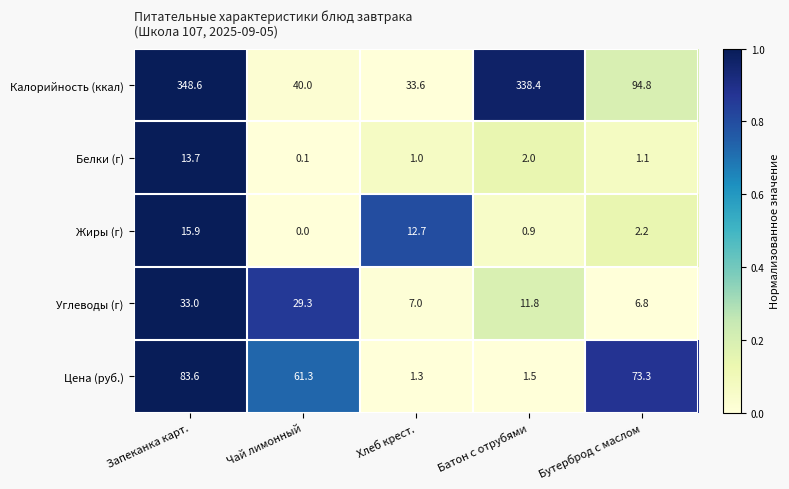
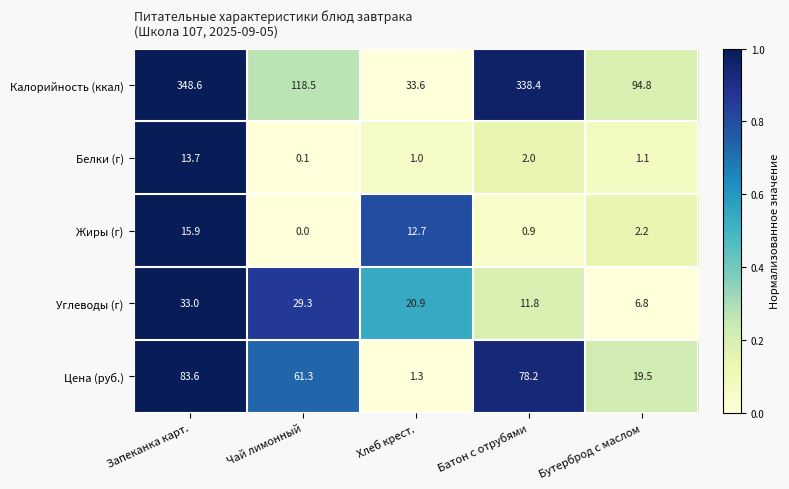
Калорийность (ккал), Чай лимонный: 40.0 -> 118.5
Углеводы (г), Хлеб крест.: 7.0 -> 20.9
Цена (руб.), Батон с отрубями: 1.5 -> 78.2
Цена (руб.), Бутерброд с маслом: 73.3 -> 19.5
